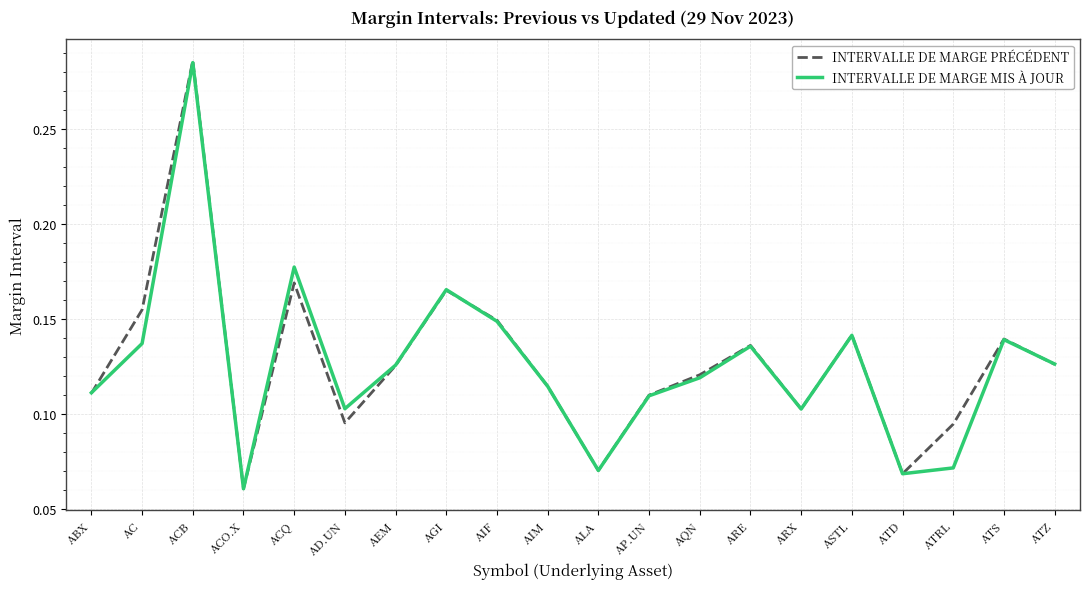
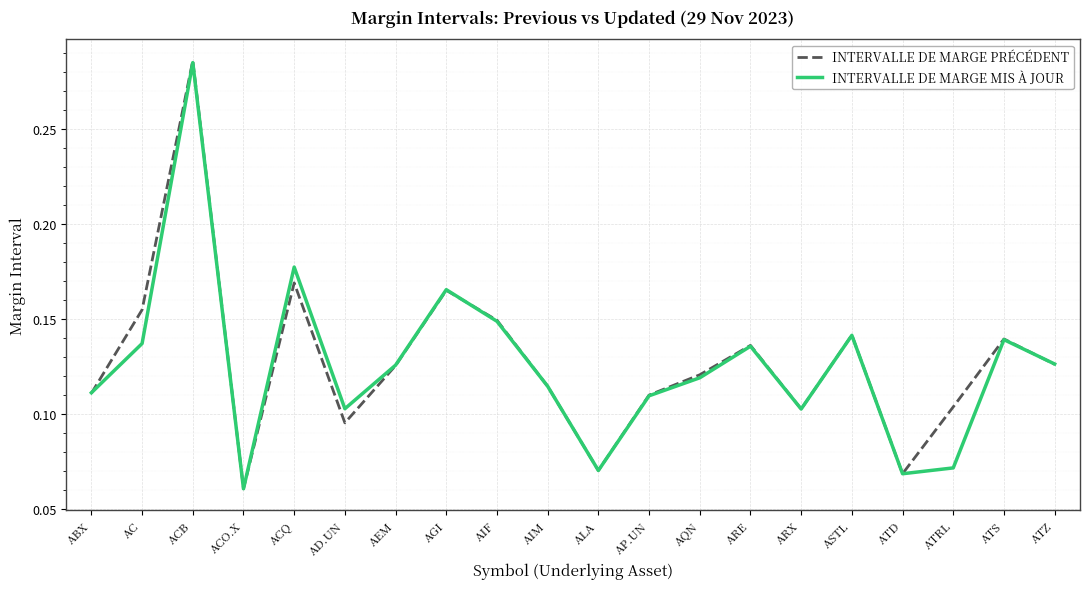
INTERVALLE DE MARGE PRÉCÉDENT, ATRL: 0.095 -> 0.104
